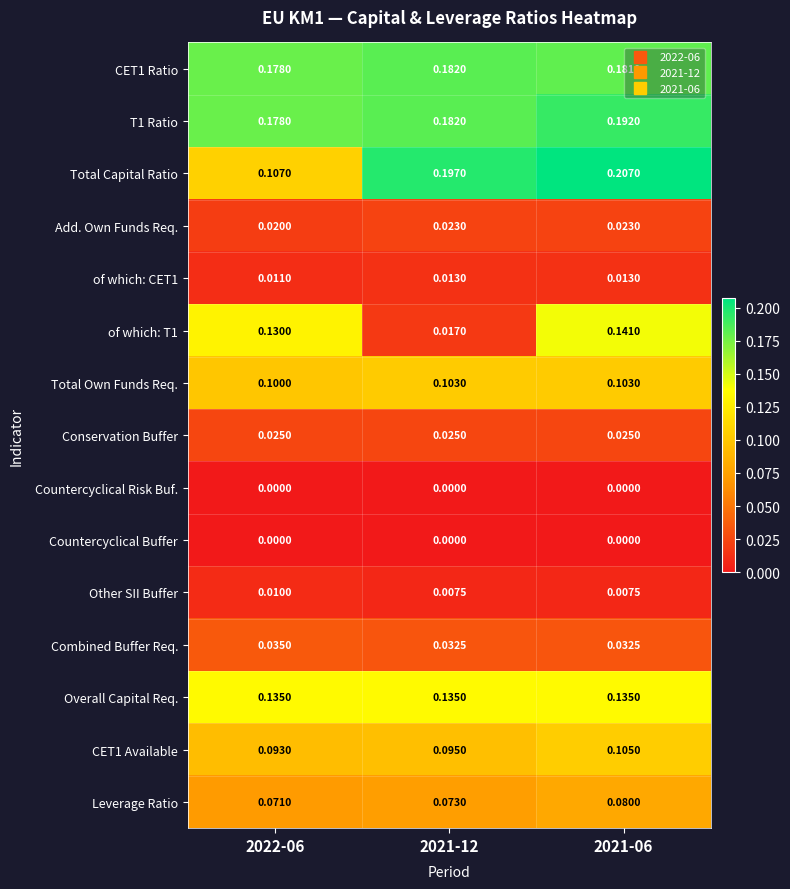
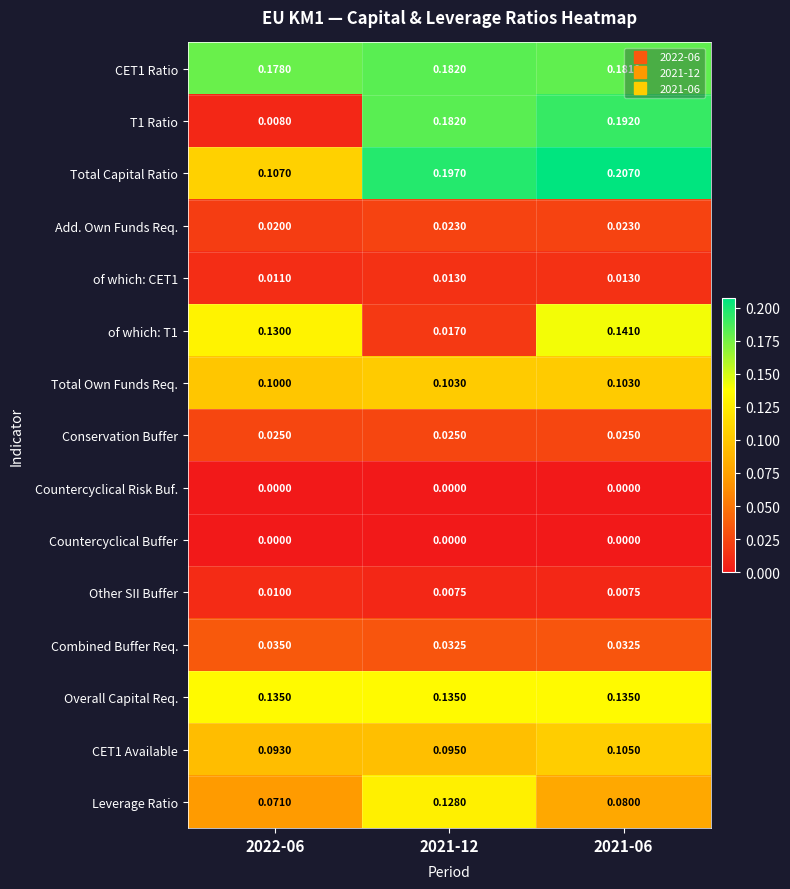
T1 Ratio, 2022-06: 0.1780 -> 0.0080
Leverage Ratio, 2021-12: 0.0730 -> 0.1280
